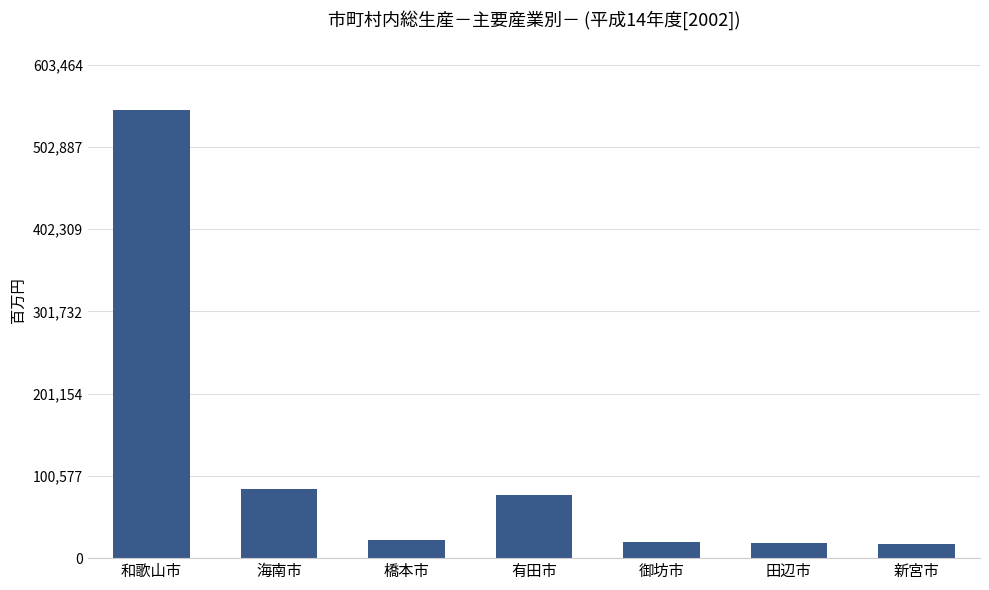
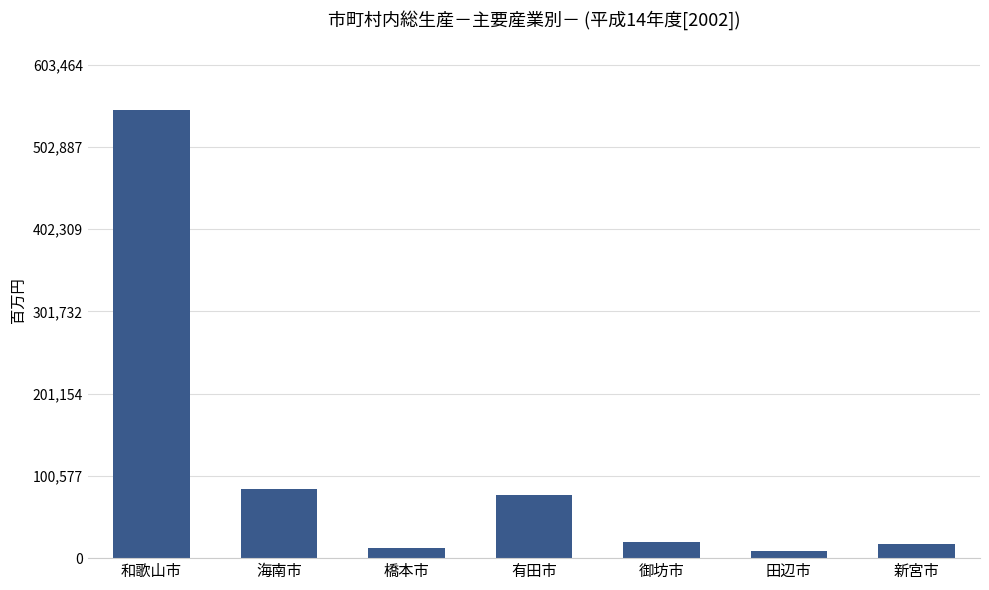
橋本市: 20,000 -> 10,000
田辺市: 20,000 -> 10,000
